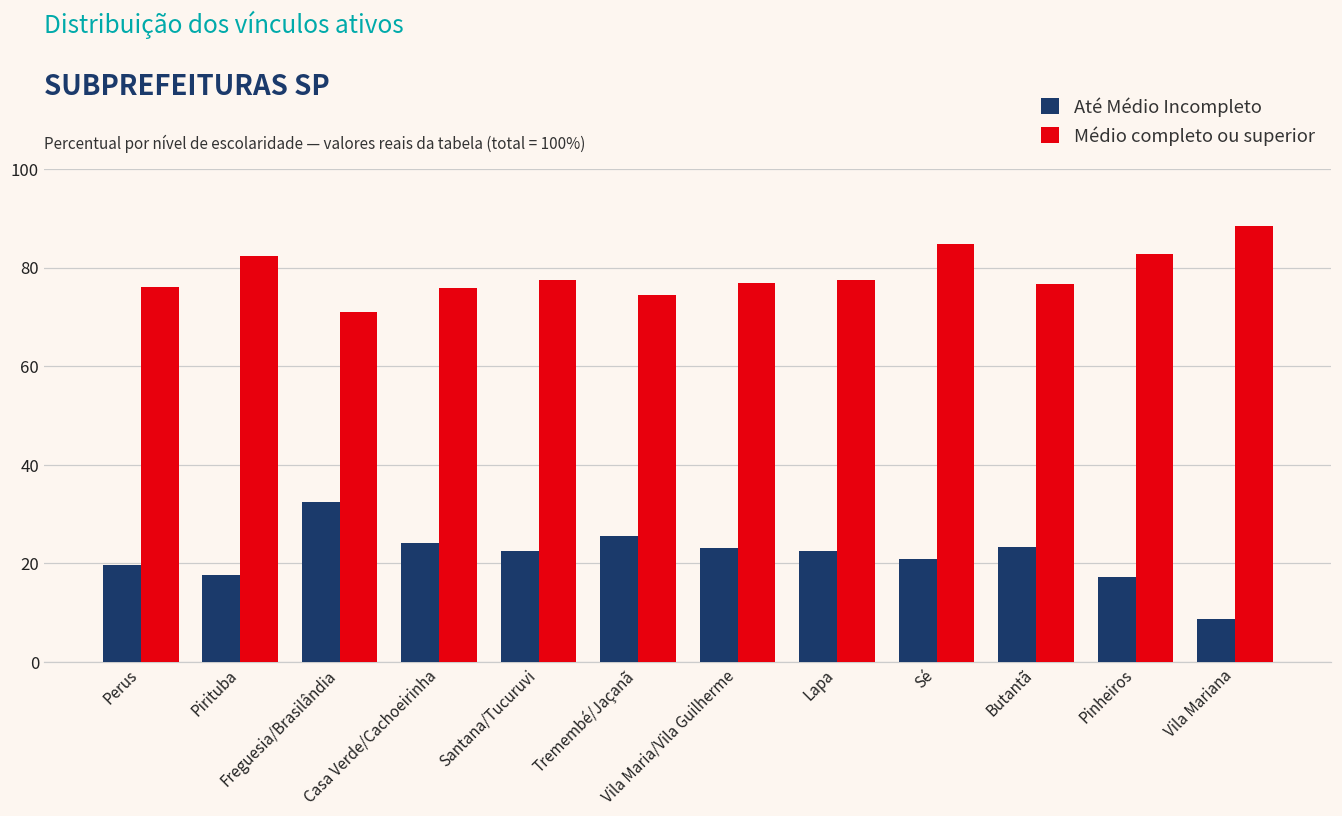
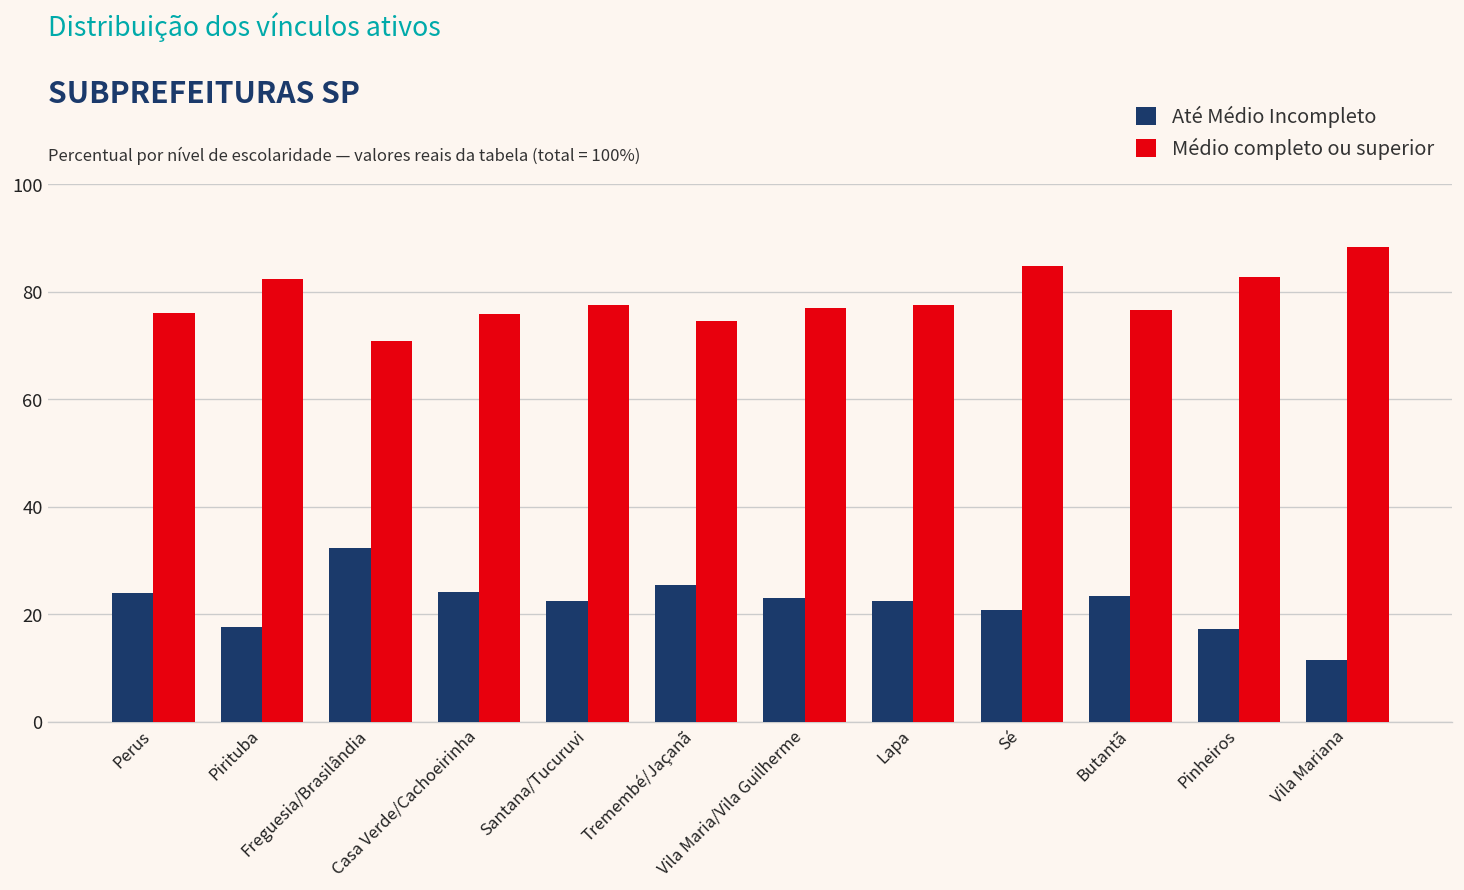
Até Médio Incompleto, Perus: 20 -> 24
Até Médio Incompleto, Vila Mariana: 9 -> 12
